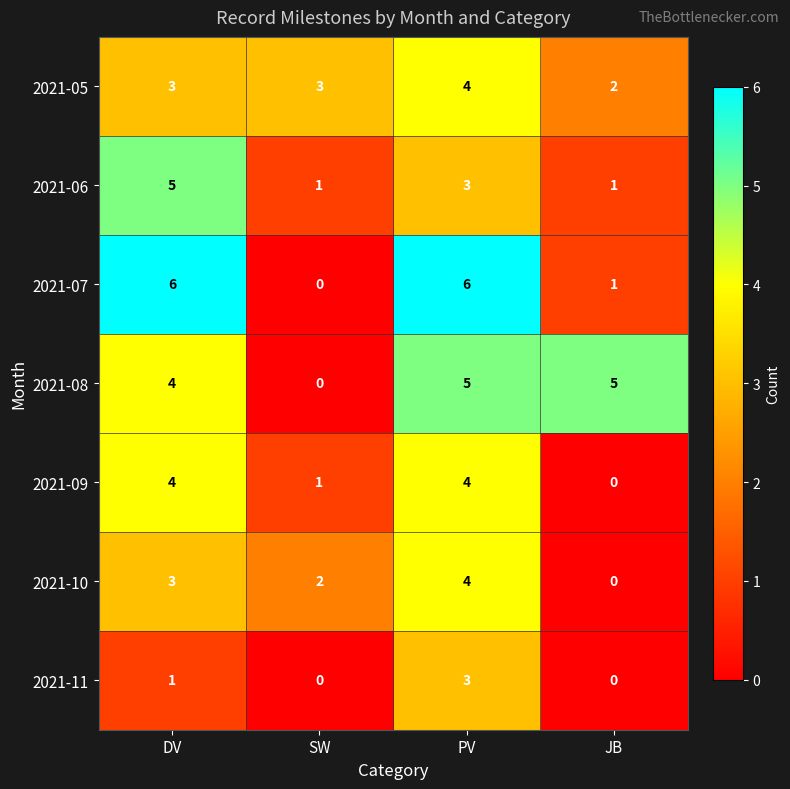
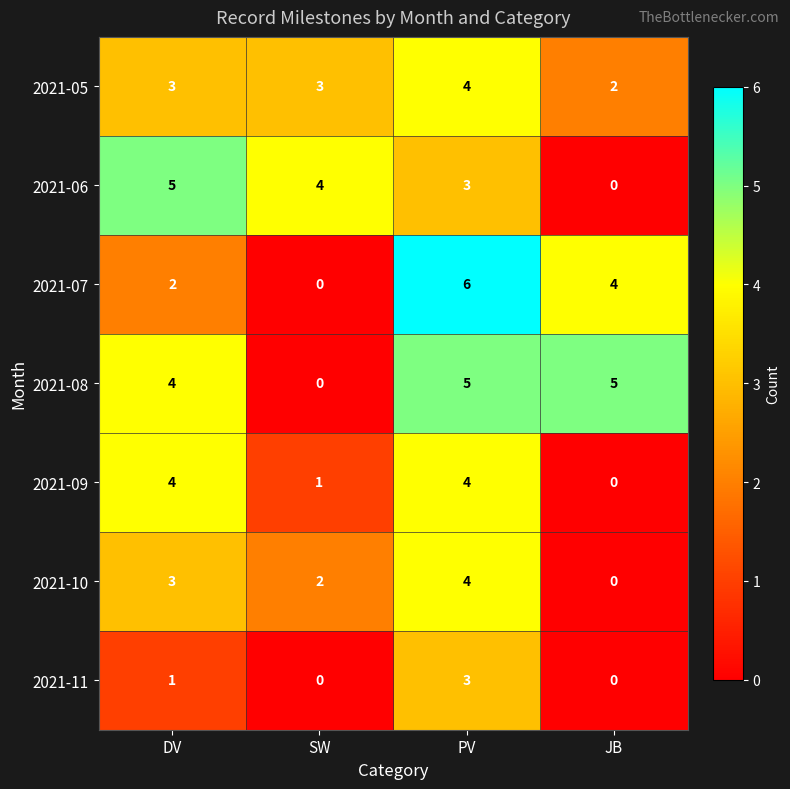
2021-06, SW: 1 -> 4
2021-06, JB: 1 -> 0
2021-07, DV: 6 -> 2
2021-07, JB: 1 -> 4
